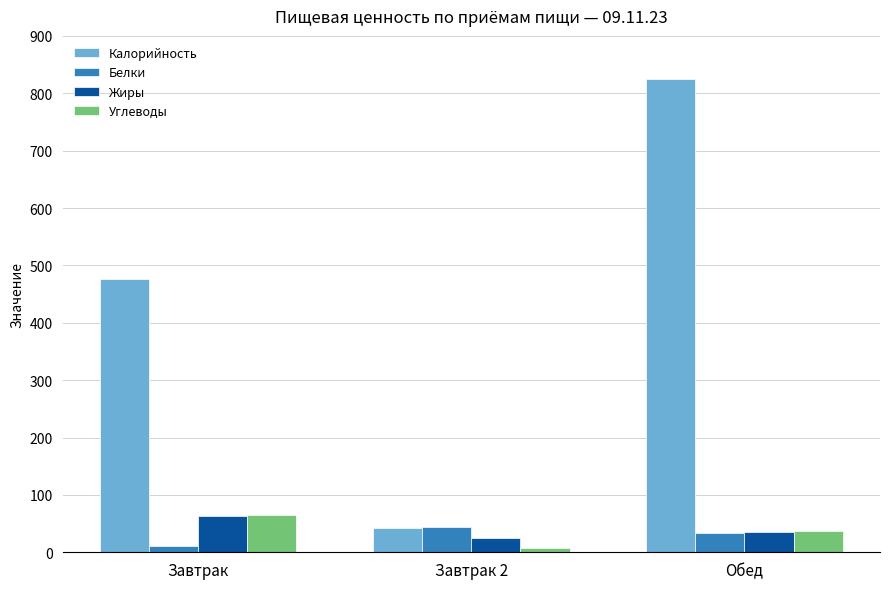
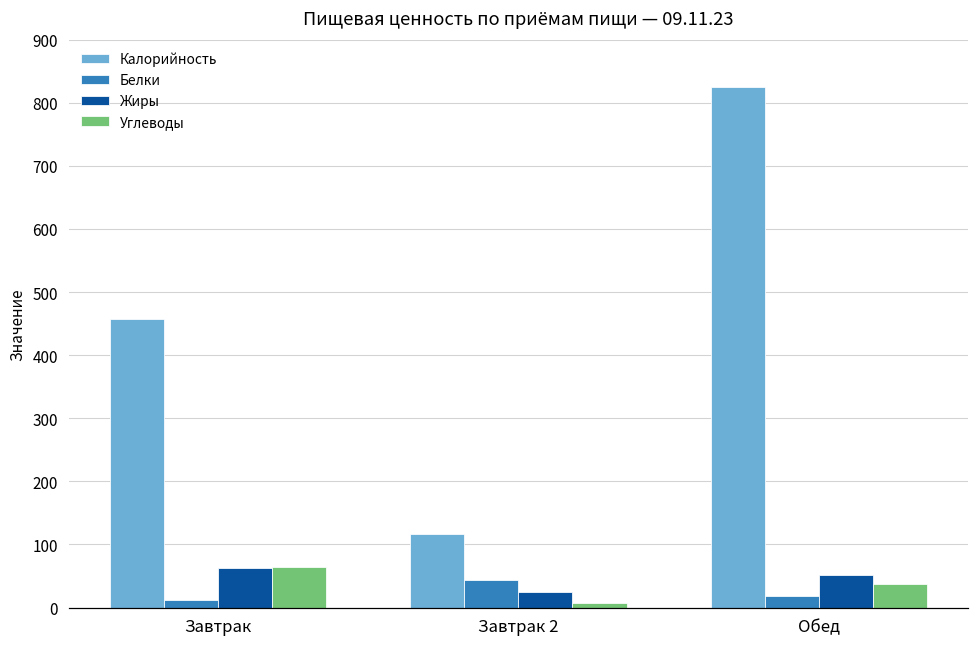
Калорийность, Завтрак: 480 -> 460
Калорийность, Завтрак 2: 40 -> 120
Белки, Обед: 30 -> 20
Жиры, Обед: 30 -> 50
